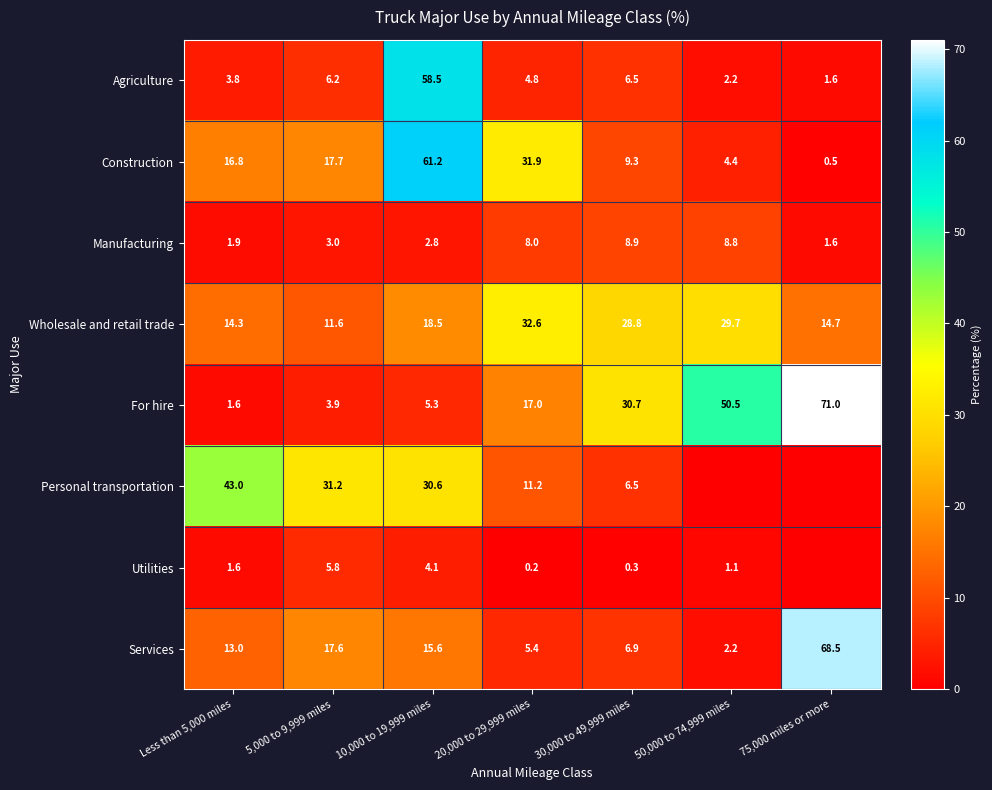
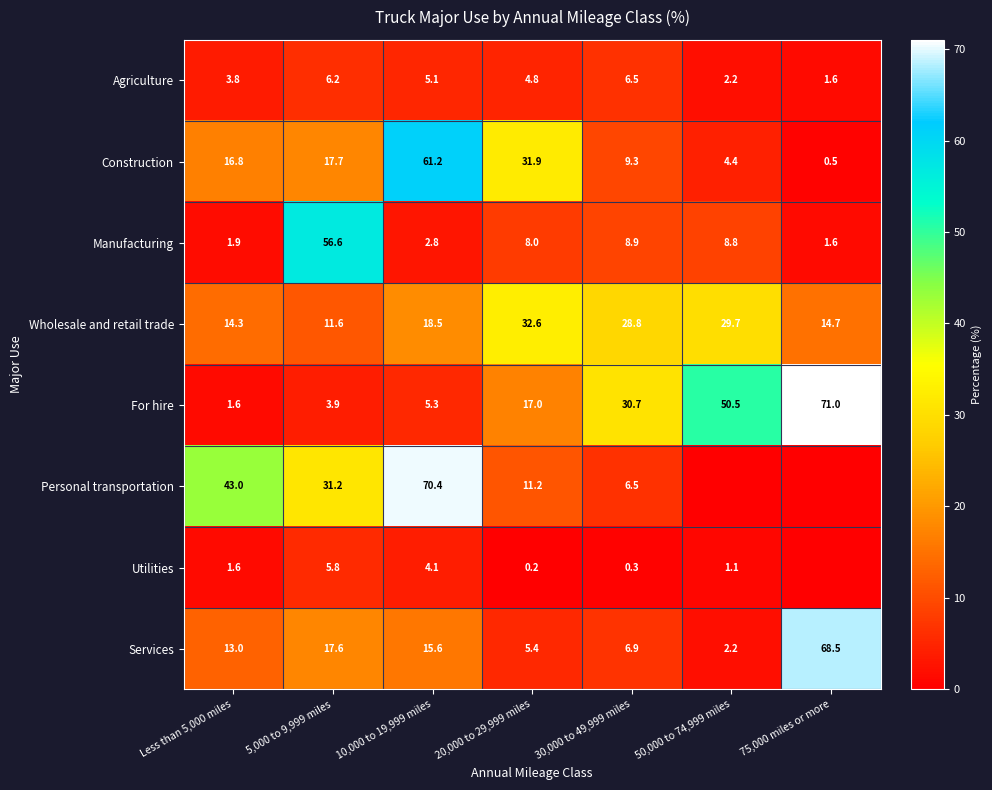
Agriculture, 10,000 to 19,999 miles: 58.5 -> 5.1
Manufacturing, 5,000 to 9,999 miles: 3.0 -> 56.6
Personal transportation, 10,000 to 19,999 miles: 30.6 -> 70.4
